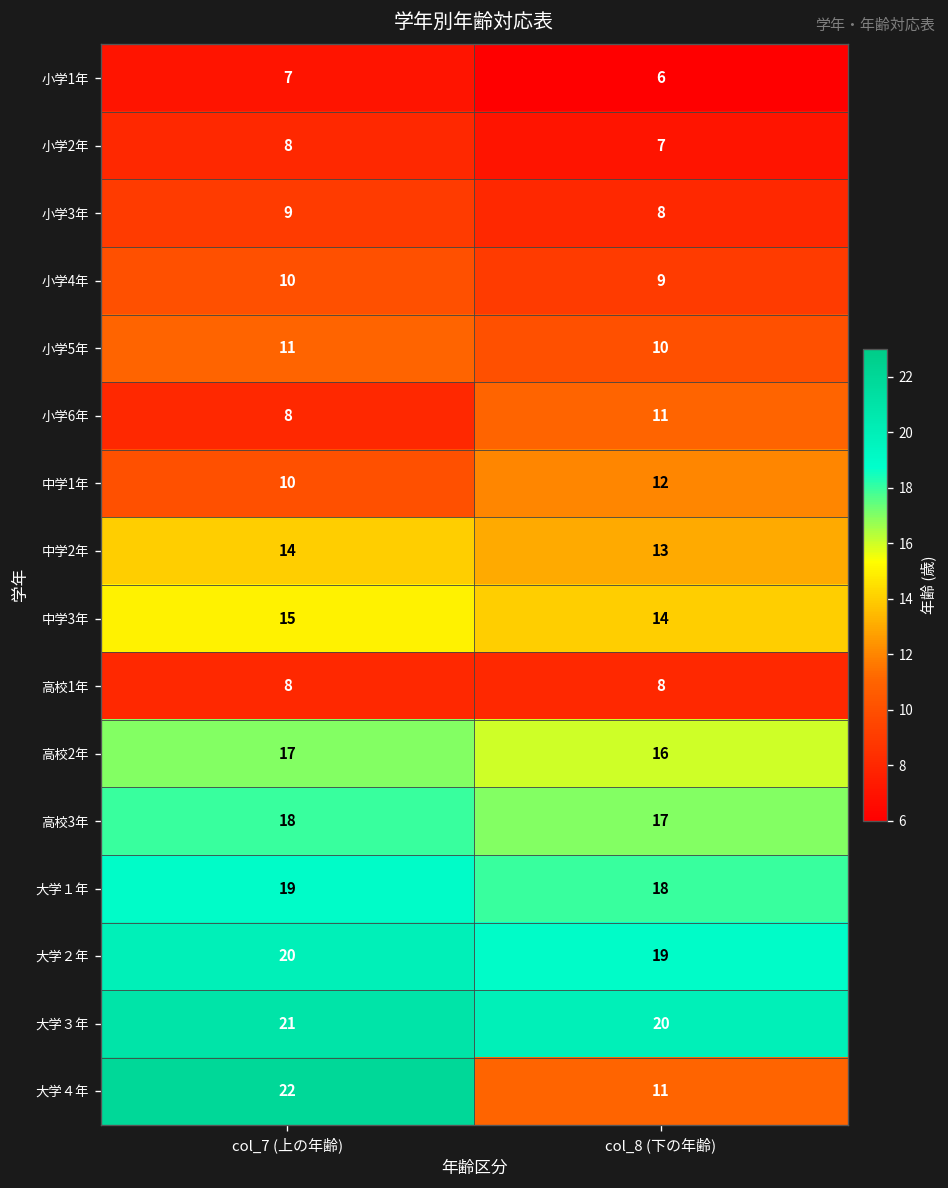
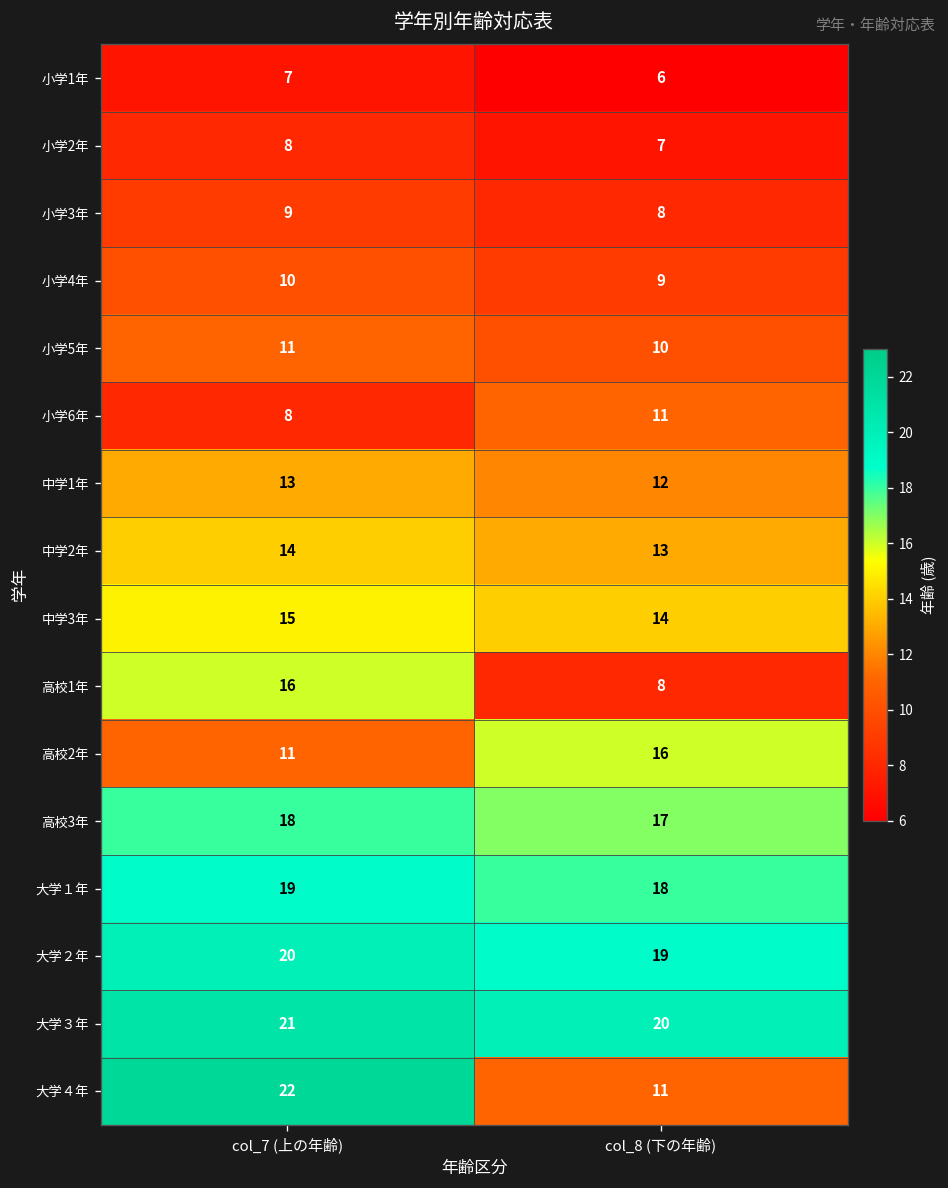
中学1年, col_7 (上の年齢): 10 -> 13
高校1年, col_7 (上の年齢): 8 -> 16
高校2年, col_7 (上の年齢): 17 -> 11
